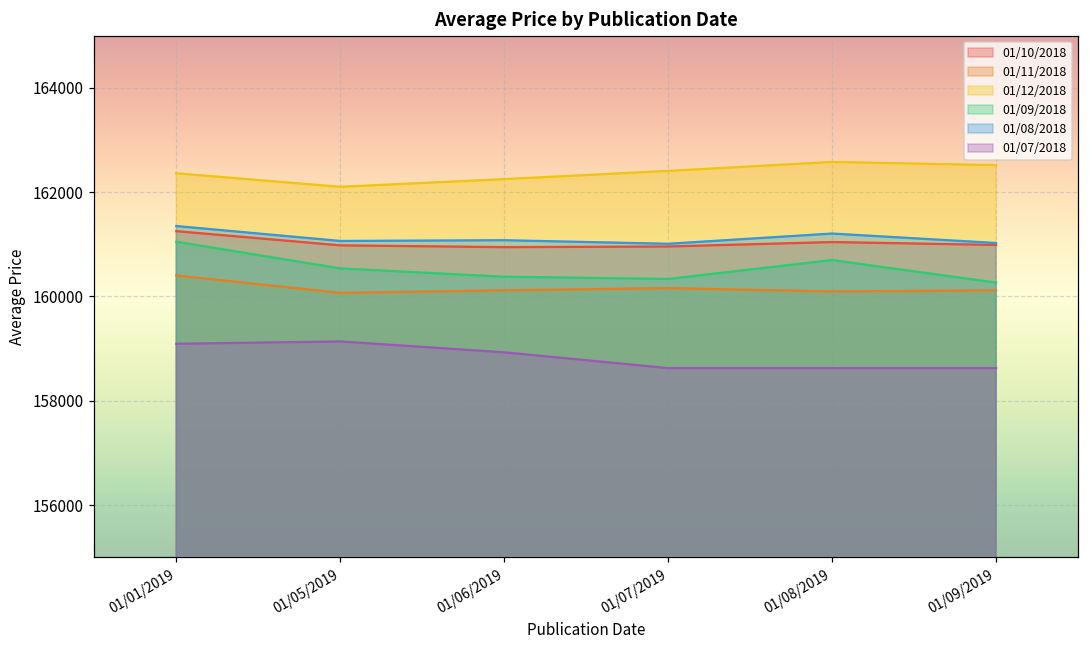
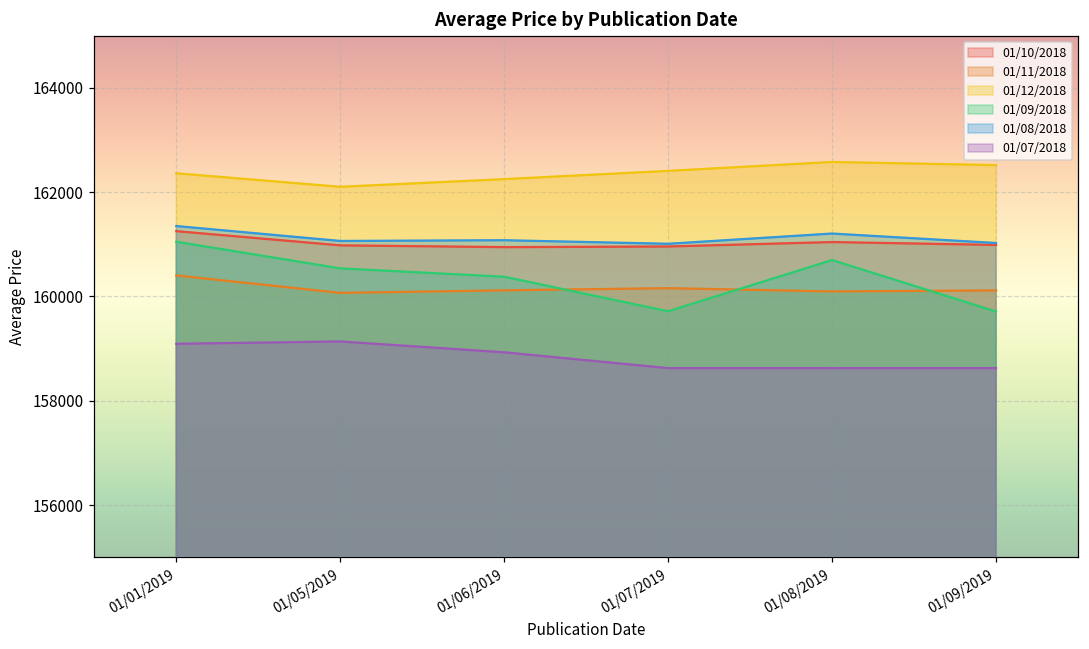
01/09/2018, 01/07/2019: 160300 -> 159700
01/09/2018, 01/09/2019: 160300 -> 159700
